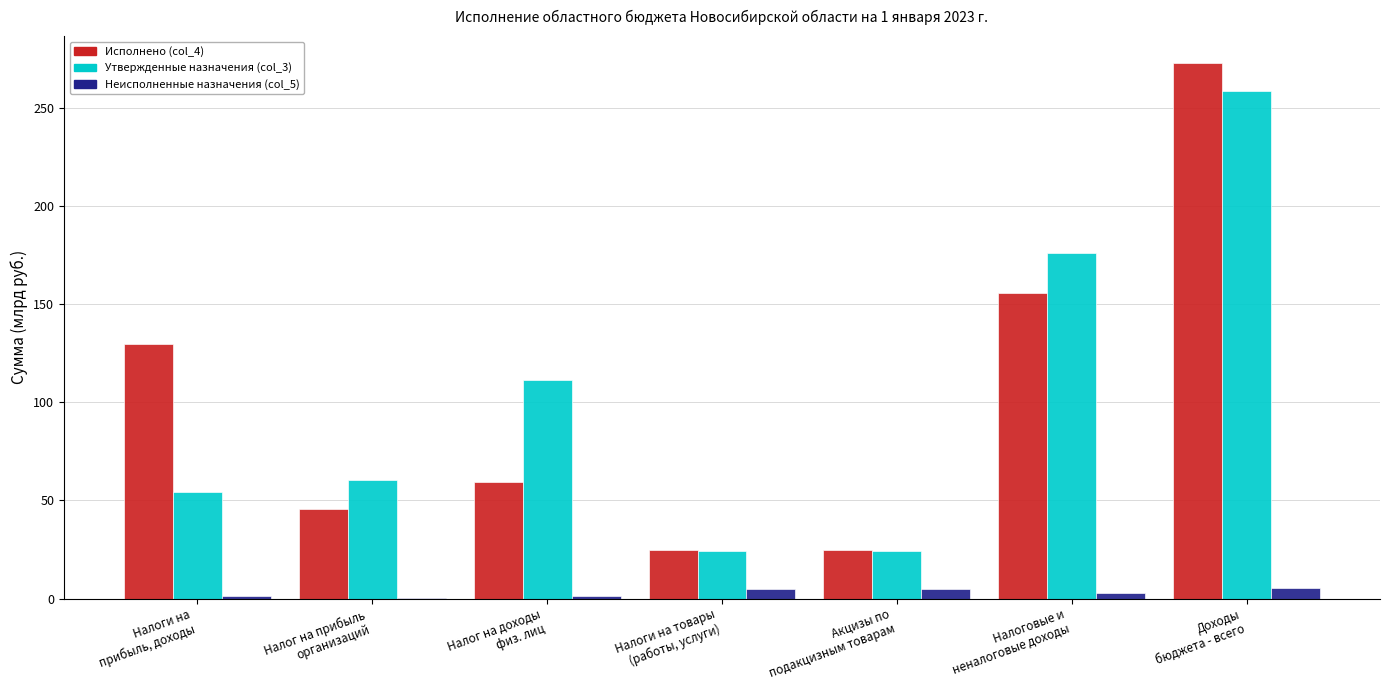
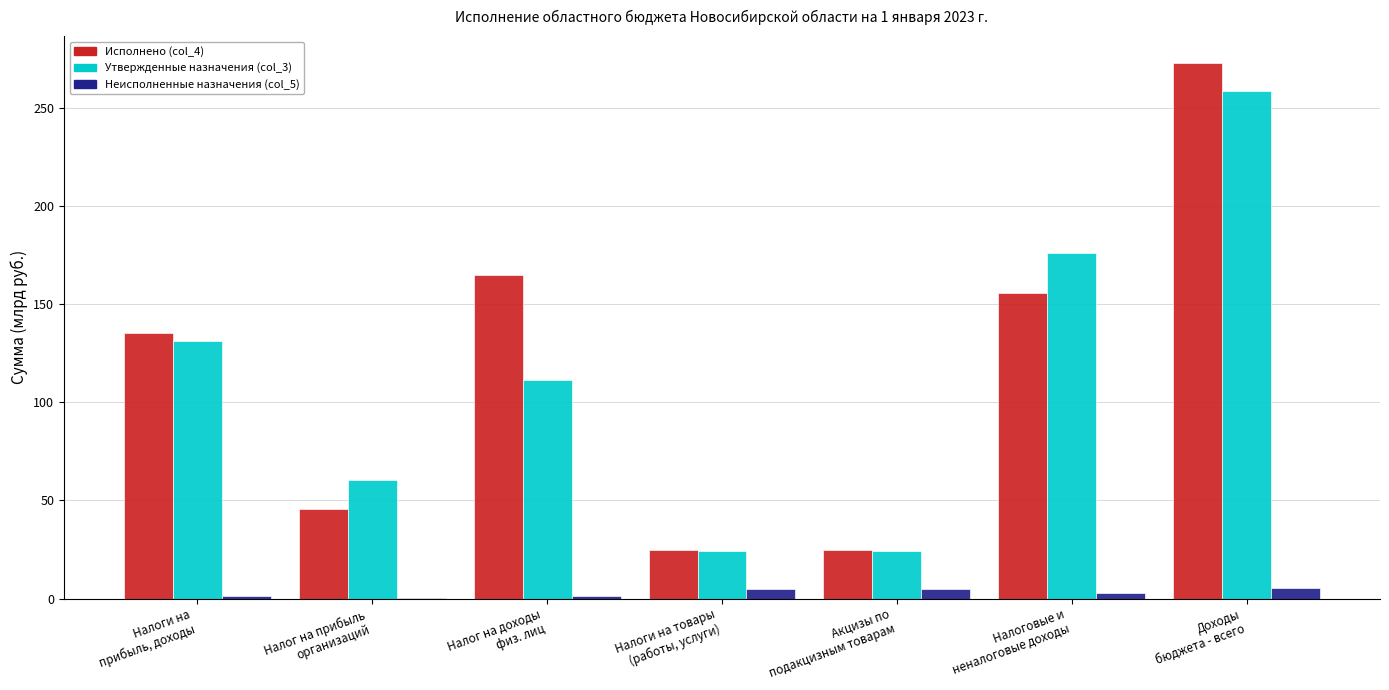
Исполнено (col_4), Налоги на прибыль, доходы: 130 -> 135
Утвержденные назначения (col_3), Налоги на прибыль, доходы: 54 -> 131
Исполнено (col_4), Налог на доходы физ. лиц: 59 -> 165
